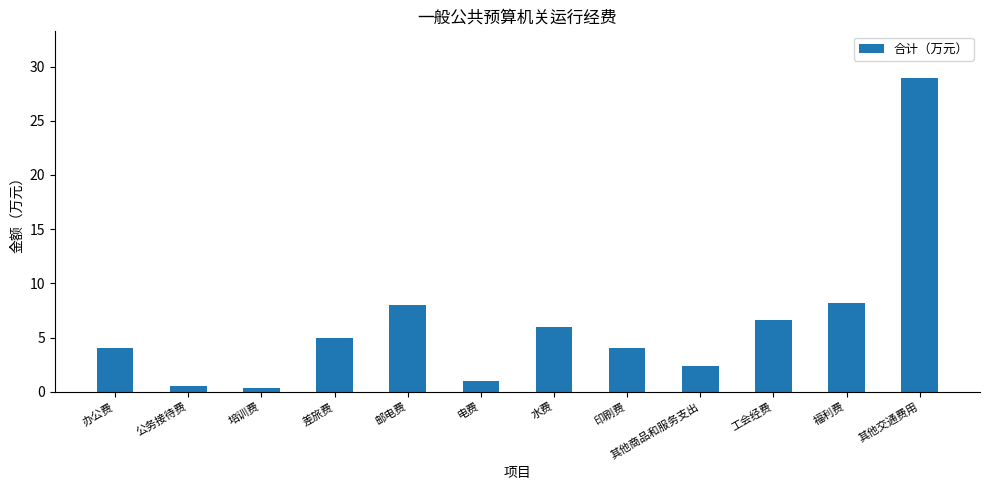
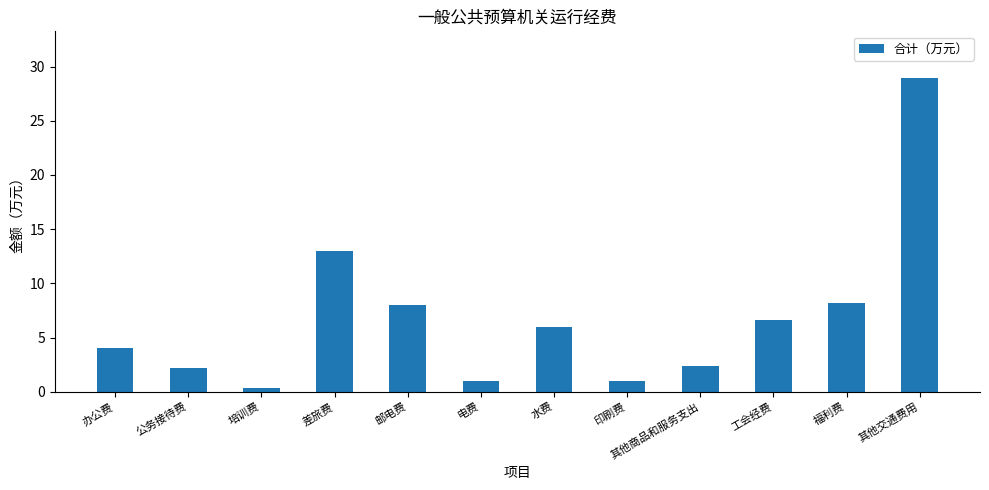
公务接待费: 0.6 -> 2.2
差旅费: 5 -> 13
印刷费: 4 -> 1
